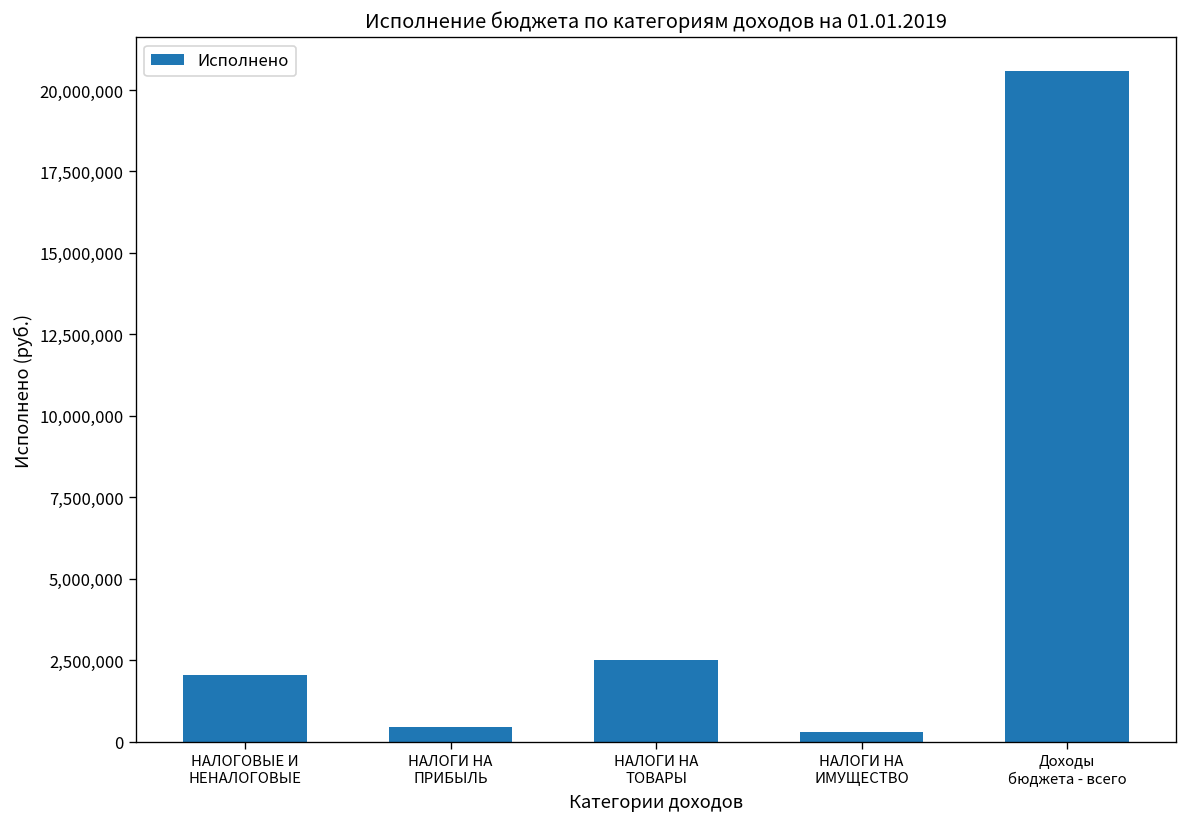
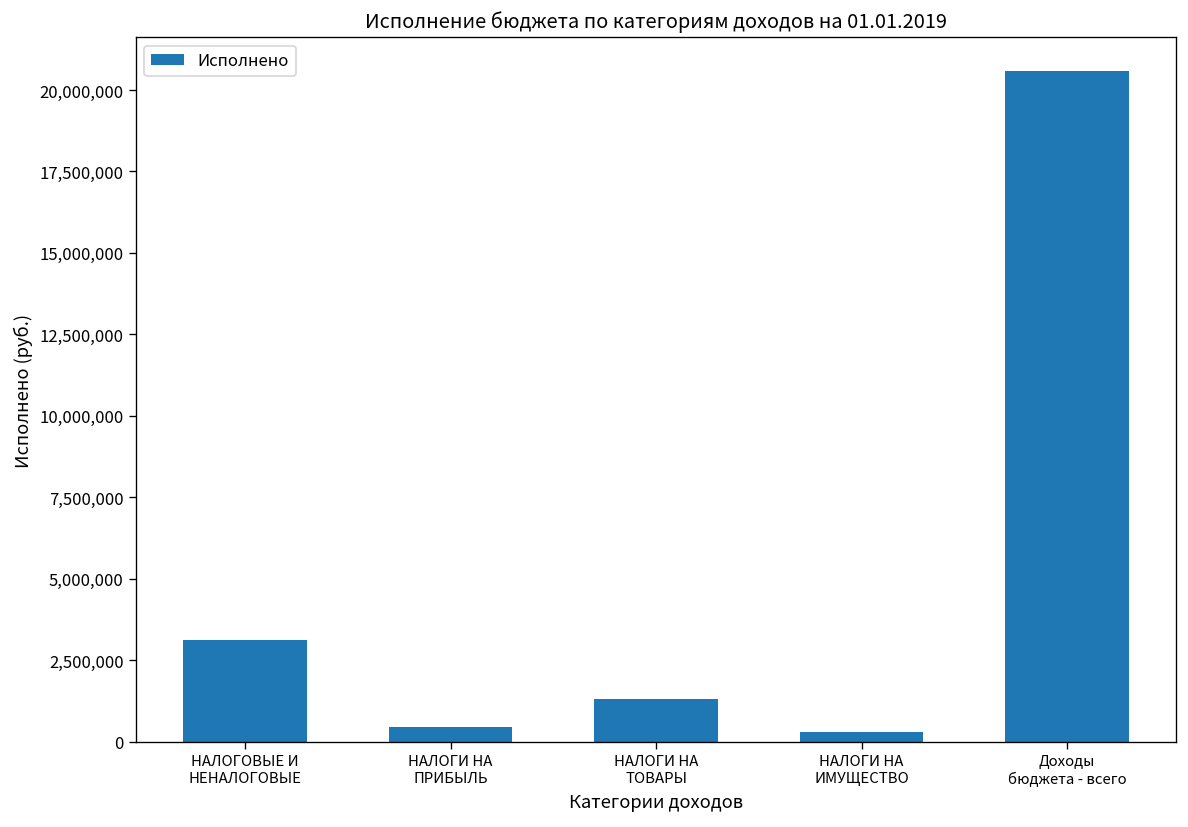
НАЛОГОВЫЕ И НЕНАЛОГОВЫЕ: 2,100,000 -> 3,100,000
НАЛОГИ НА ТОВАРЫ: 2,500,000 -> 1,300,000
